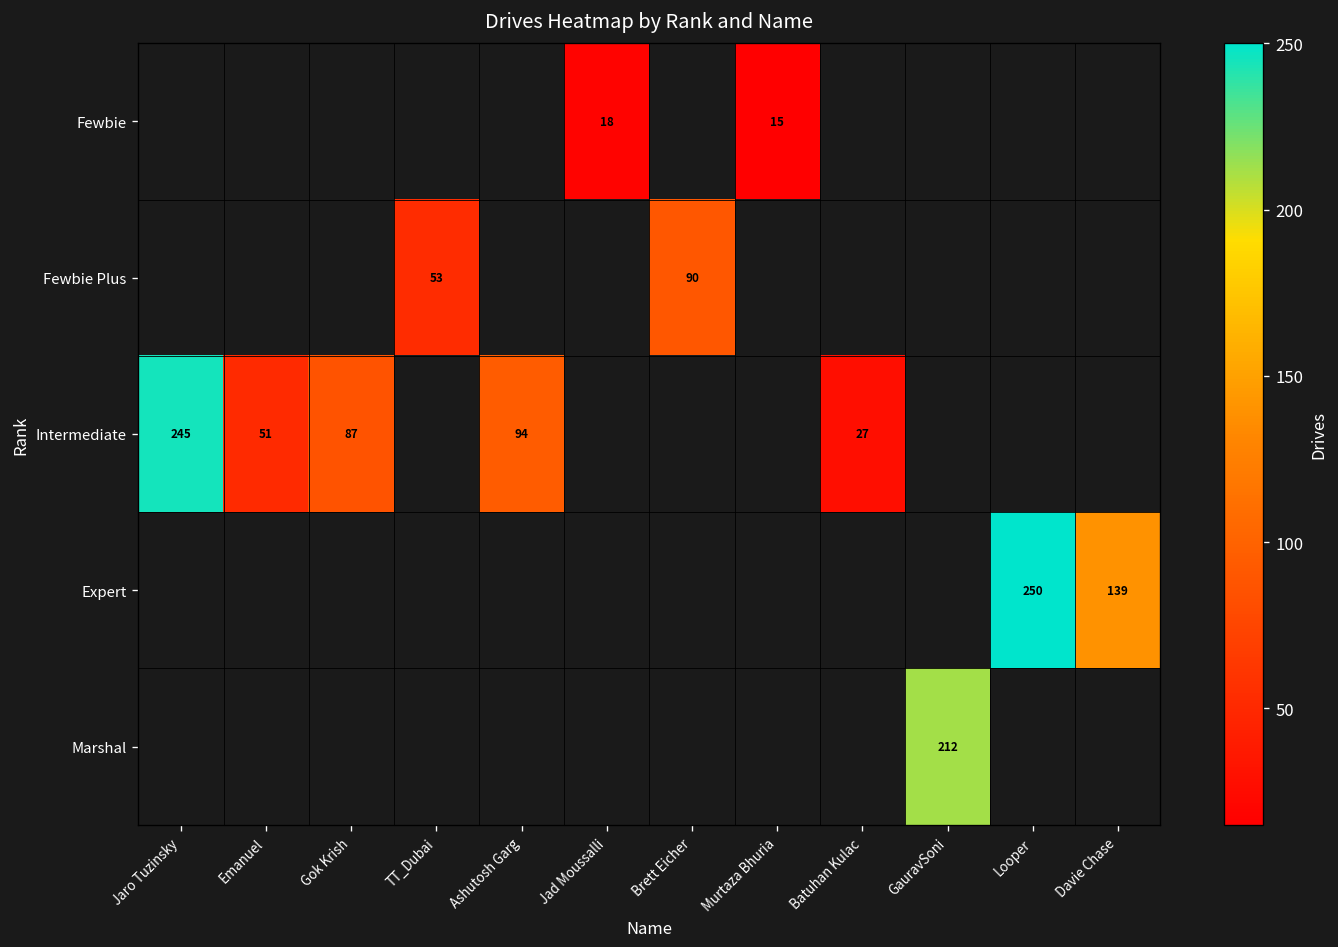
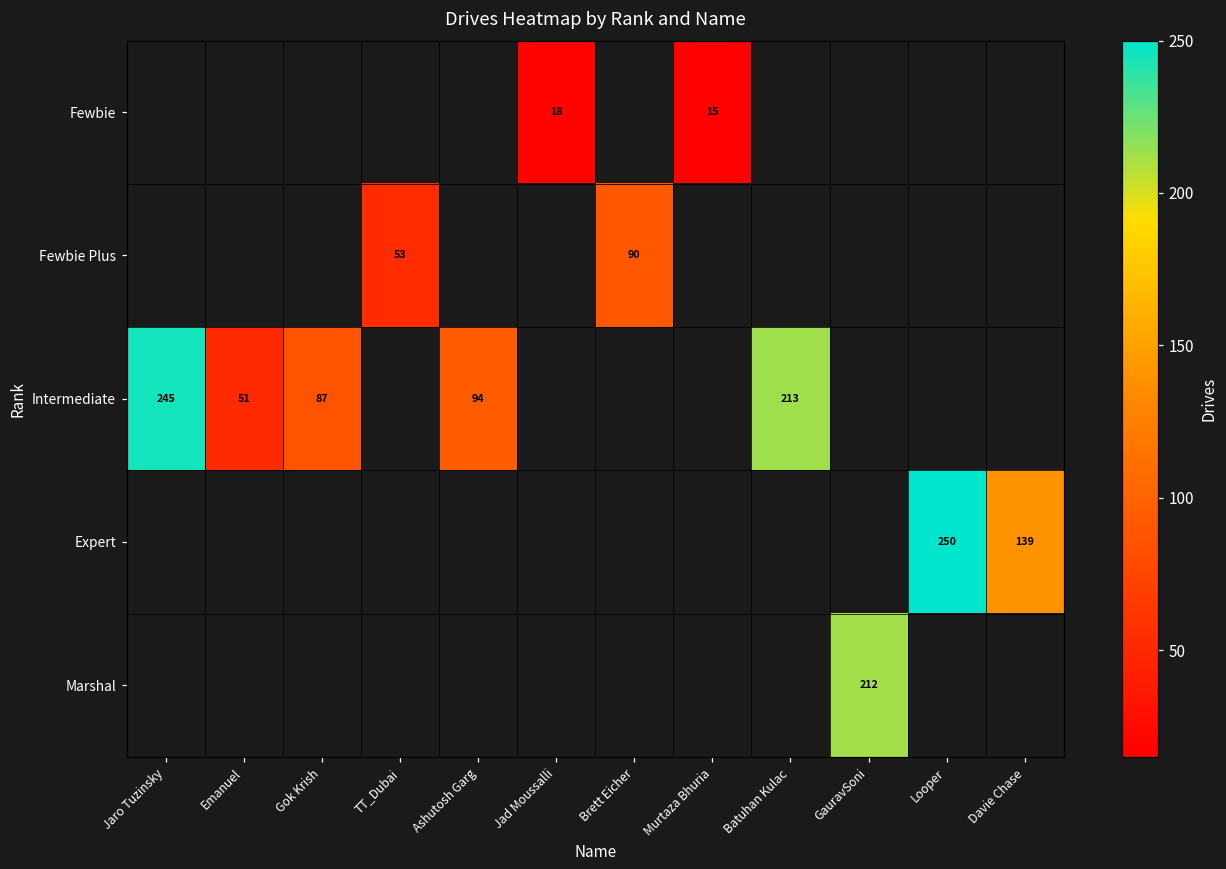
Intermediate, Batuhan Kulac: 27 -> 213
